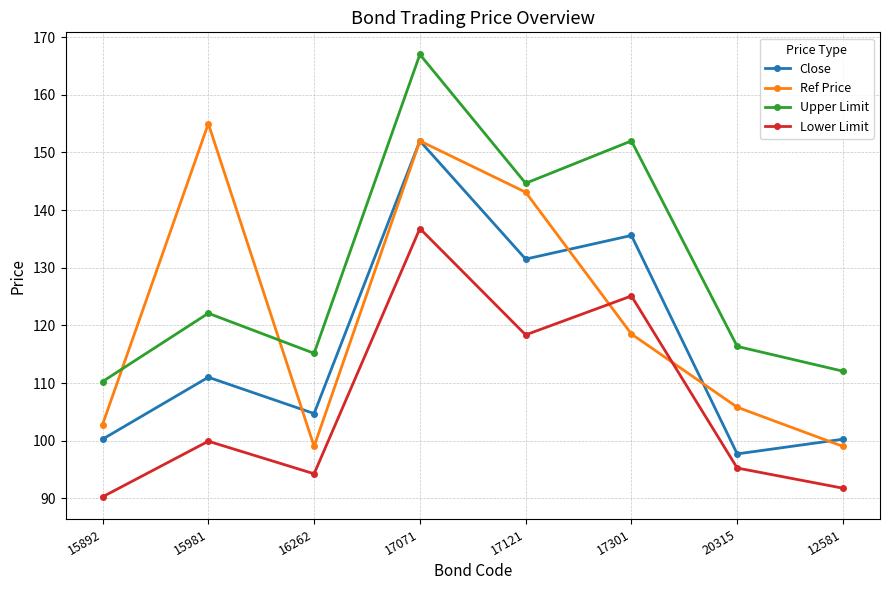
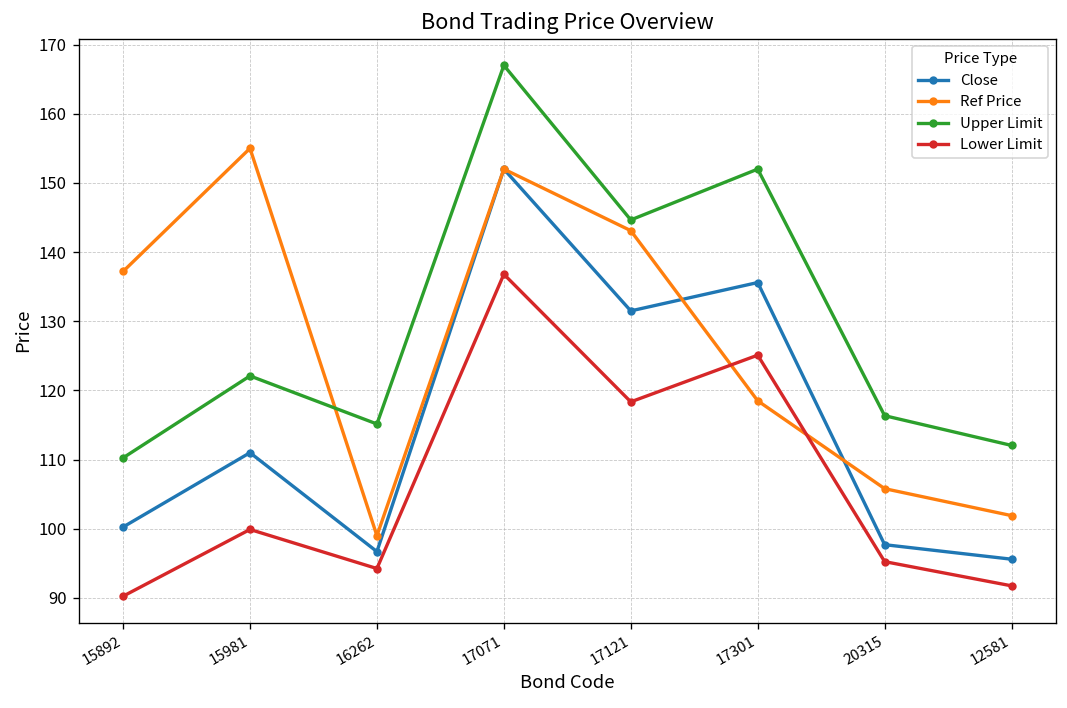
Ref Price, 15892: 103 -> 137
Close, 16262: 105 -> 97
Close, 12581: 100 -> 96
Ref Price, 12581: 99 -> 102
